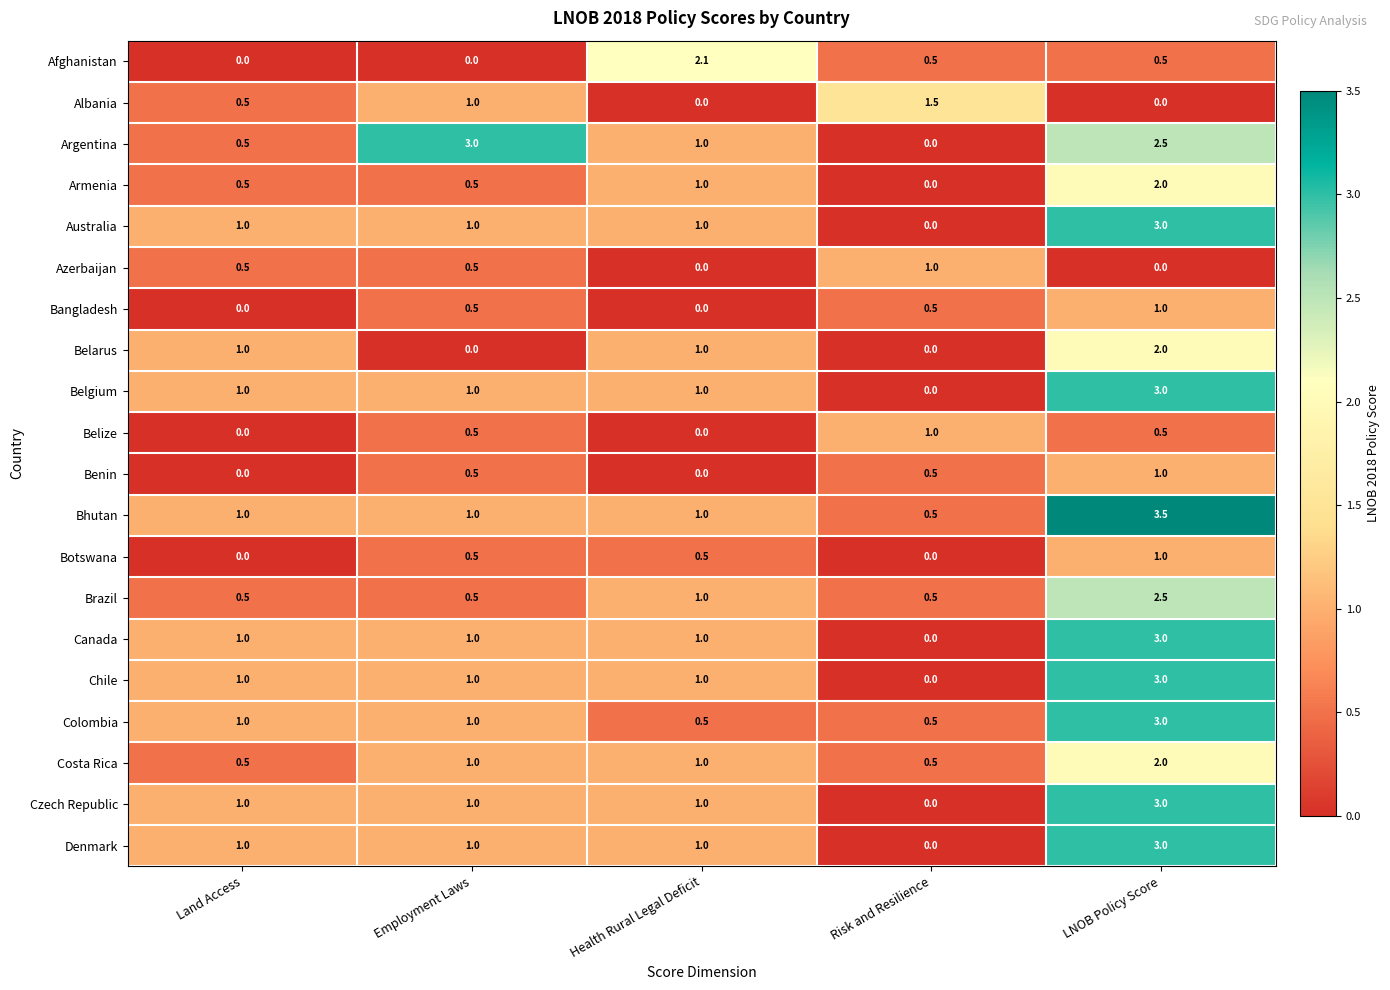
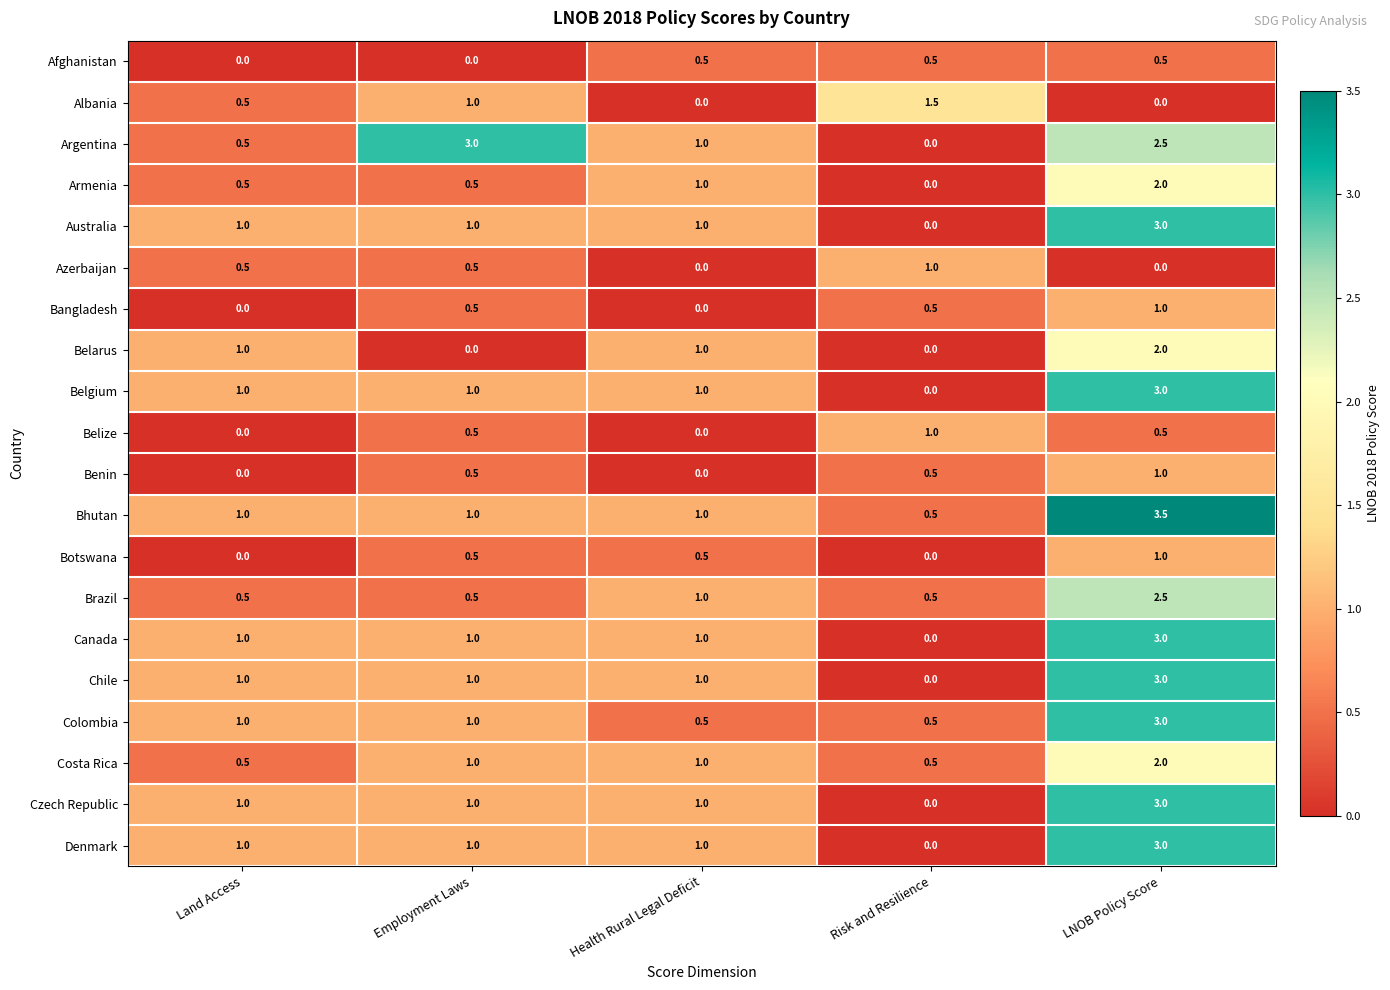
Afghanistan, Health Rural Legal Deficit: 2.1 -> 0.5
